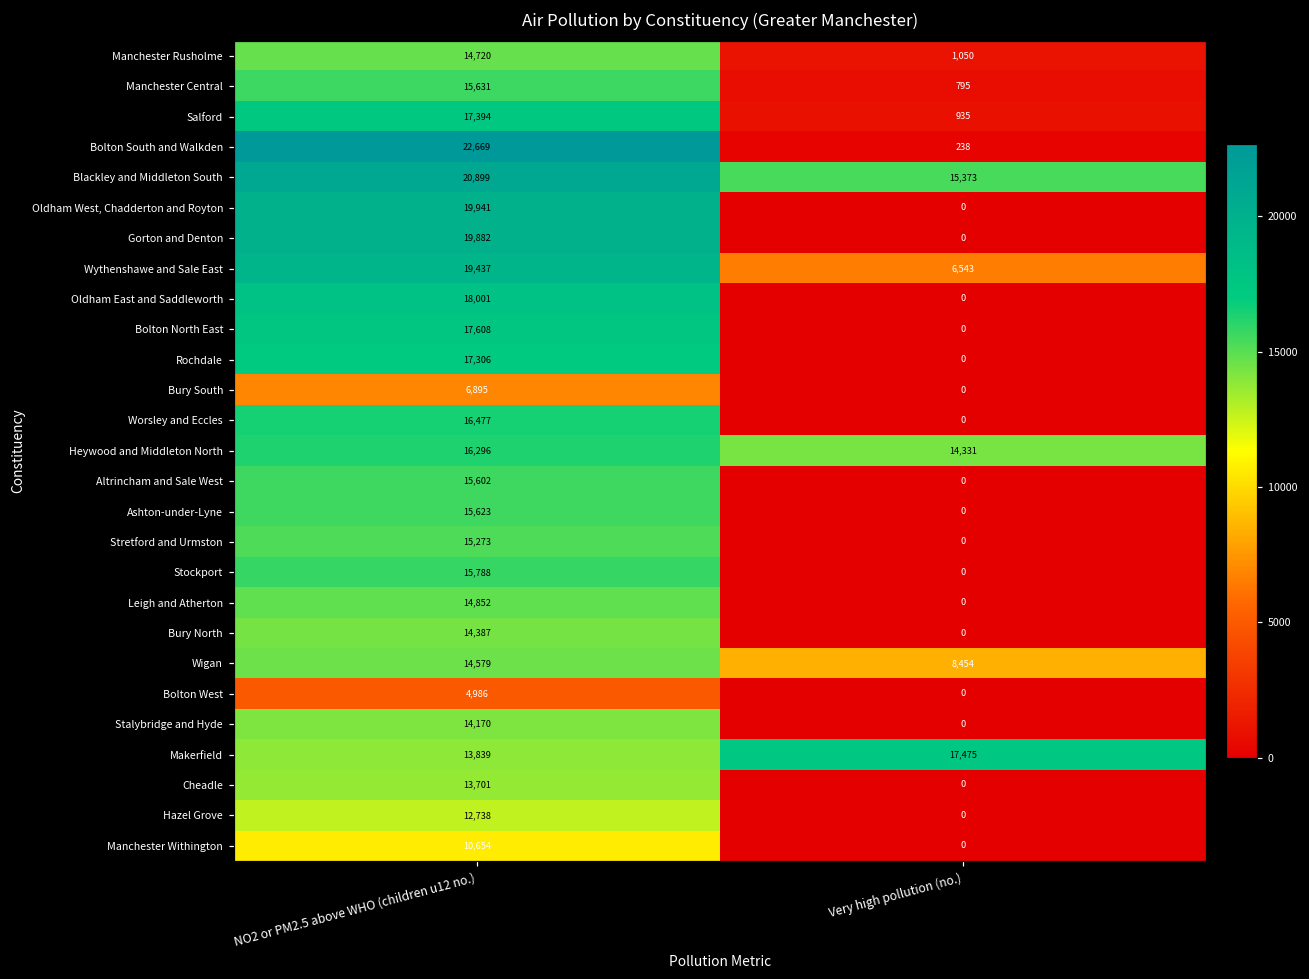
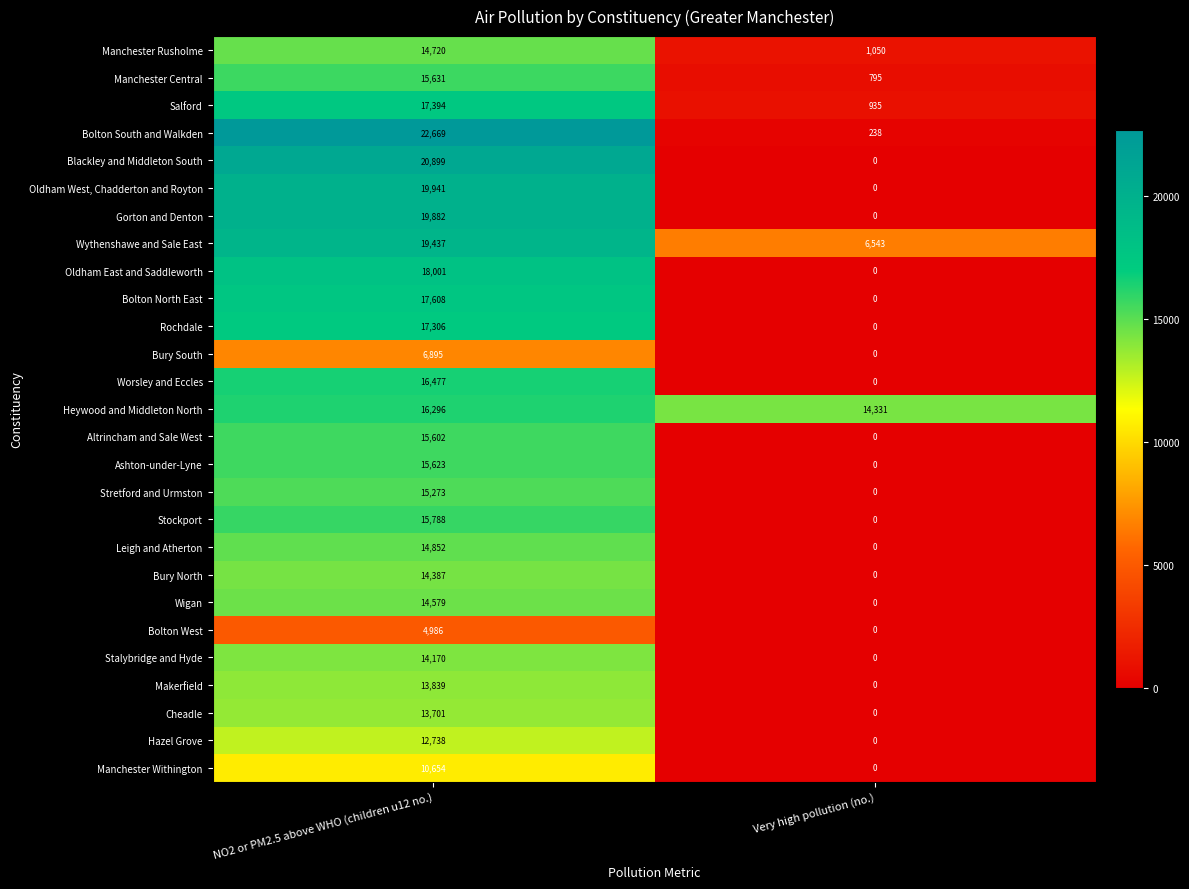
Blackley and Middleton South, Very high pollution (no.): 15,373 -> 0
Wigan, Very high pollution (no.): 8,454 -> 0
Makerfield, Very high pollution (no.): 17,475 -> 0
